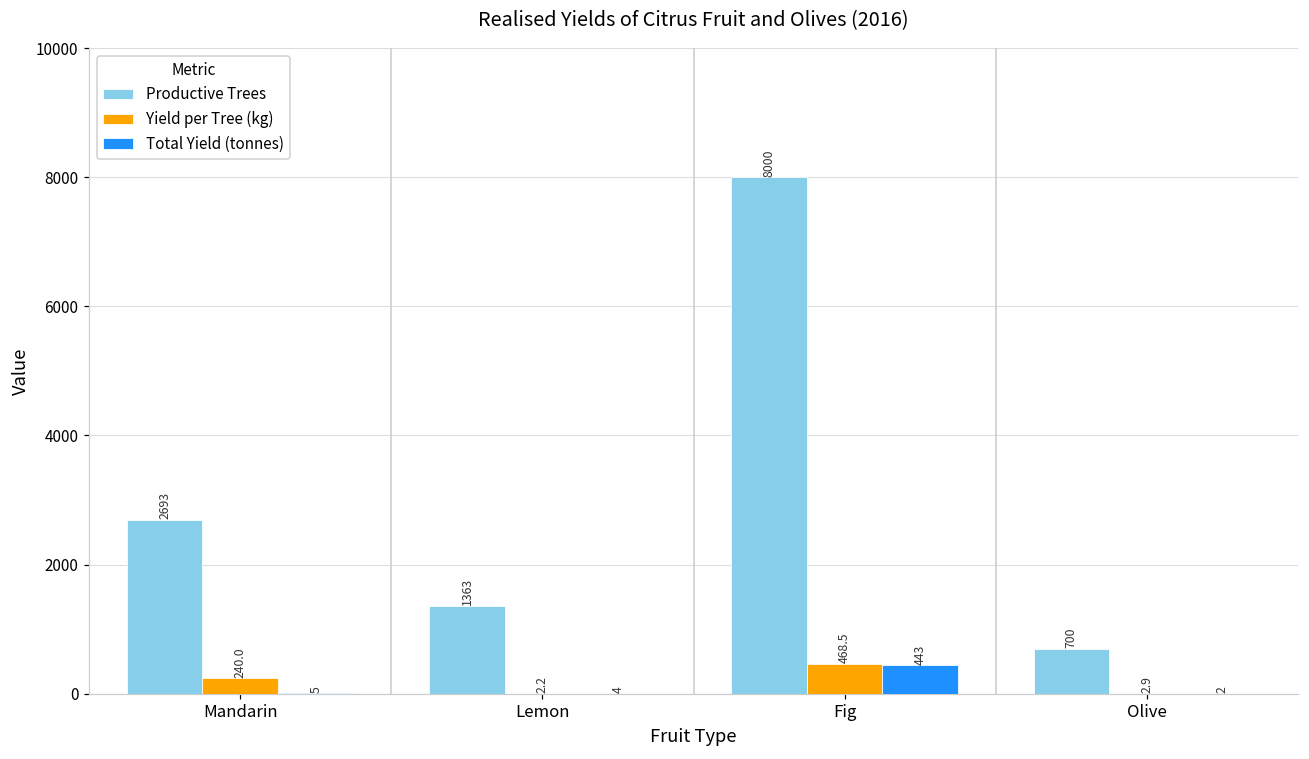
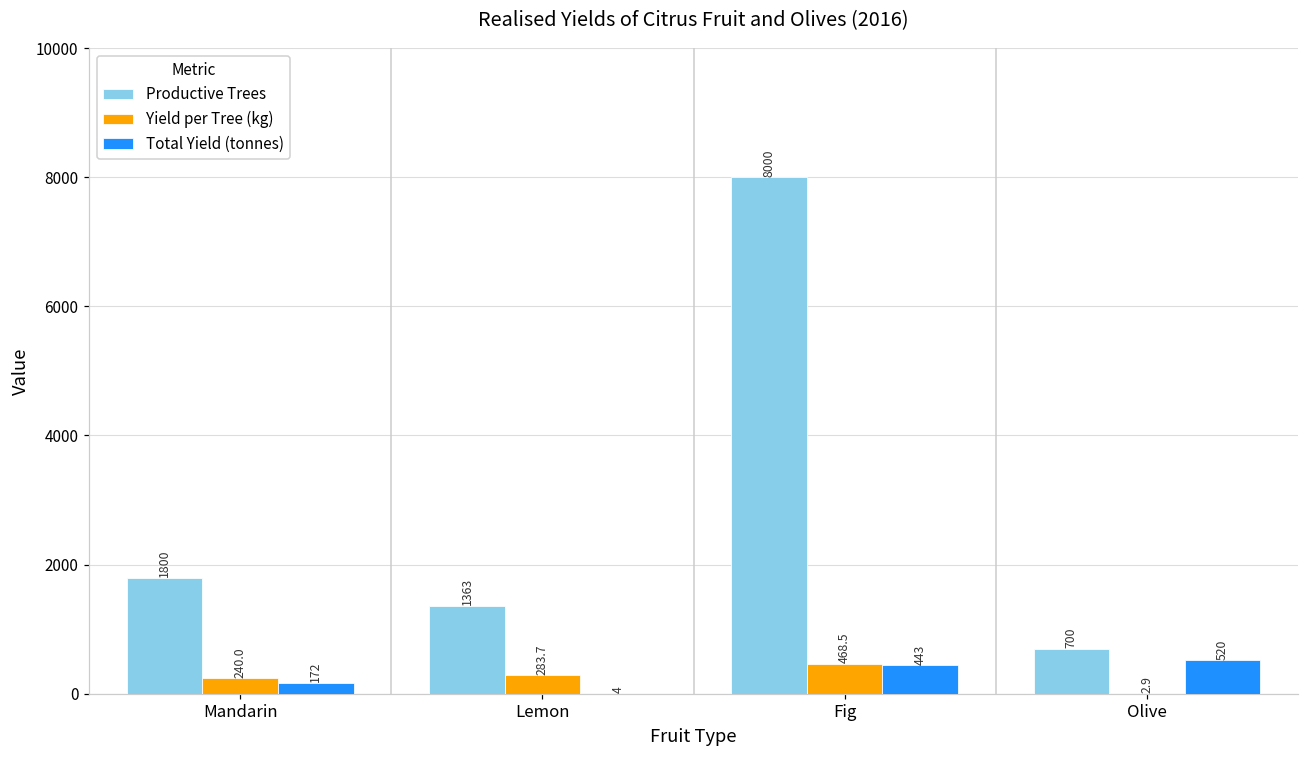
Productive Trees, Mandarin: 2693 -> 1800
Total Yield (tonnes), Mandarin: 5 -> 172
Yield per Tree (kg), Lemon: 2.2 -> 283.7
Total Yield (tonnes), Olive: 2 -> 520
